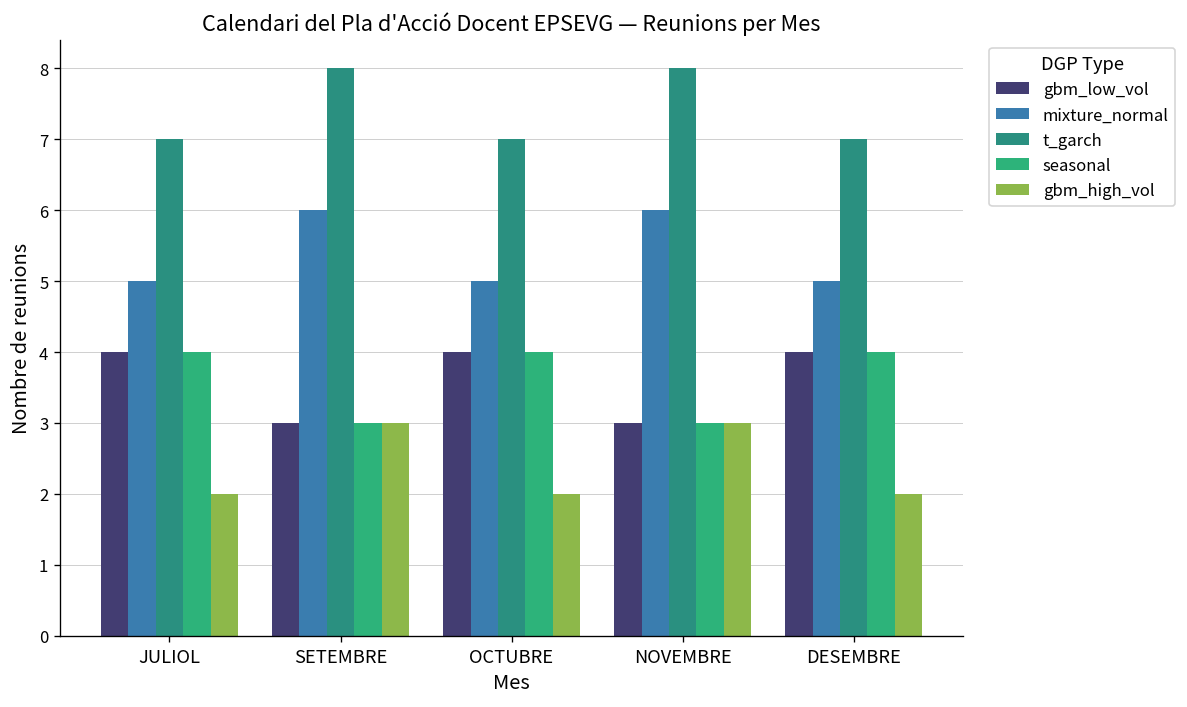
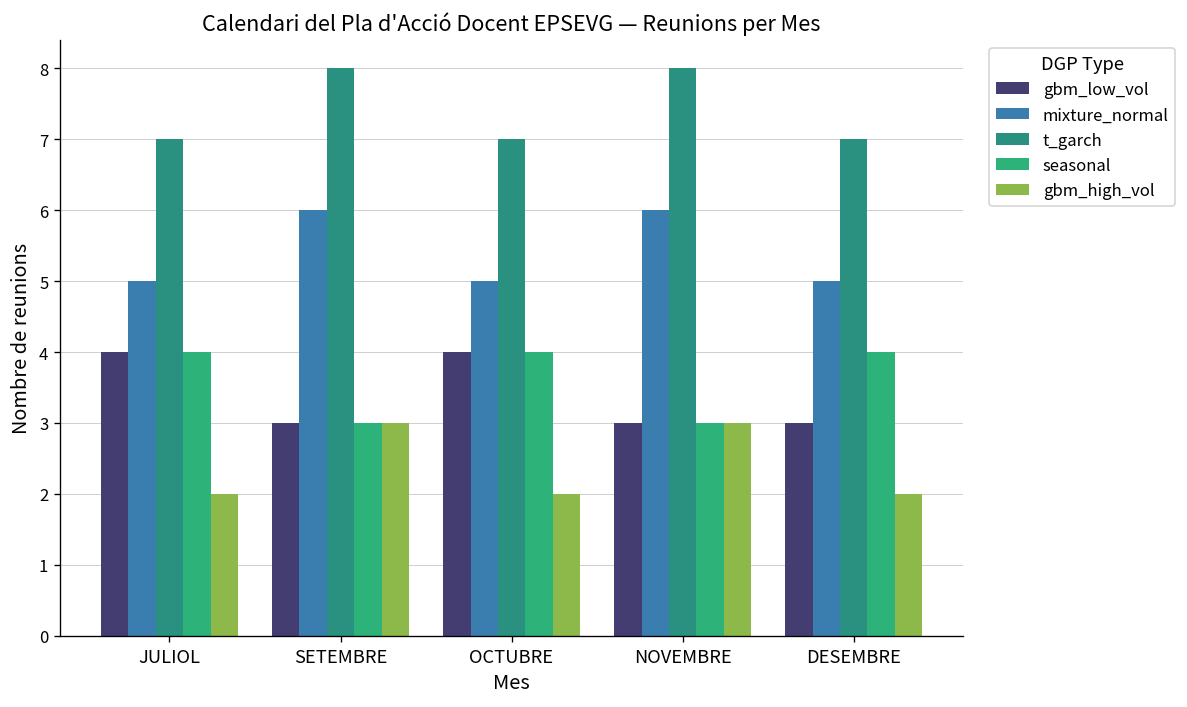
gbm_low_vol, DESEMBRE: 4 -> 3
